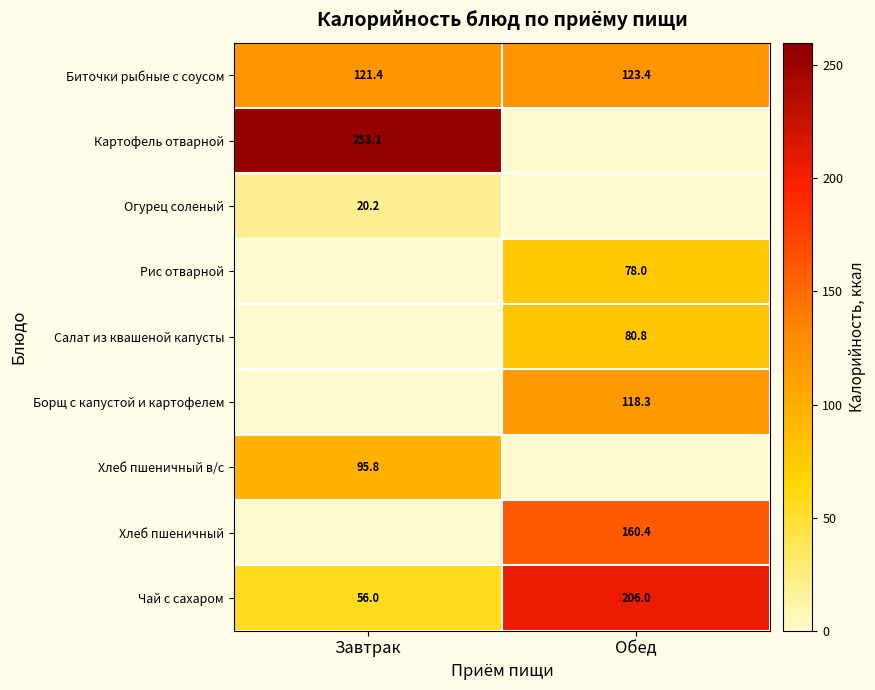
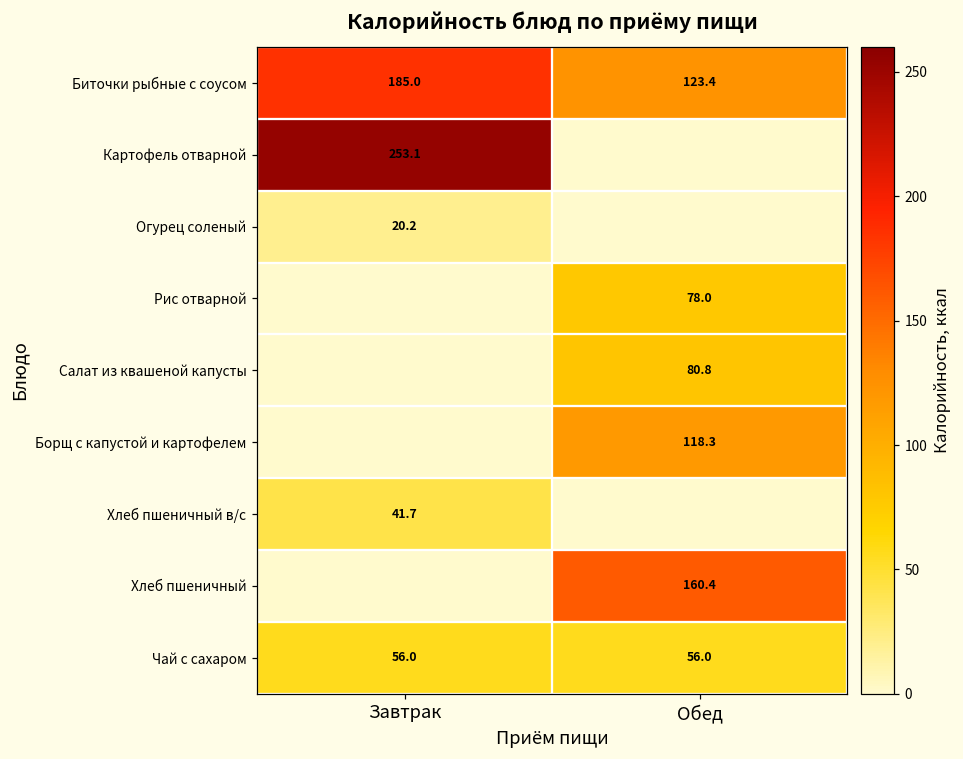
Биточки рыбные с соусом, Завтрак: 121.4 -> 185.0
Хлеб пшеничный в/с, Завтрак: 95.8 -> 41.7
Чай с сахаром, Обед: 206.0 -> 56.0
